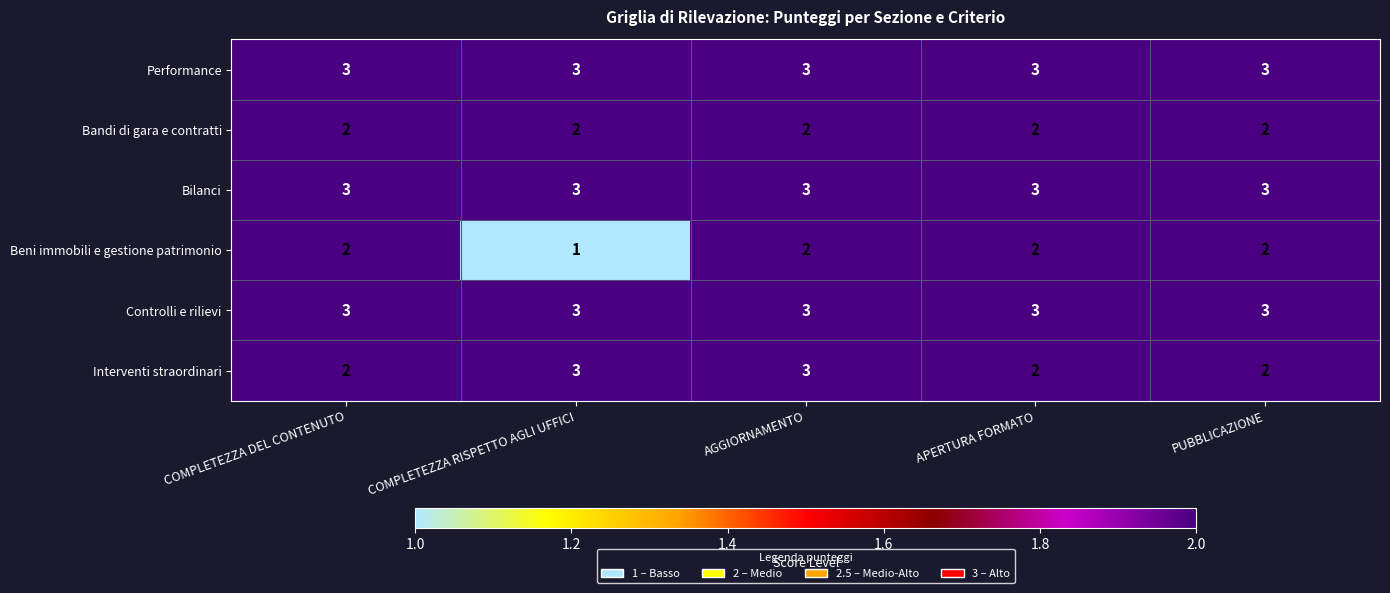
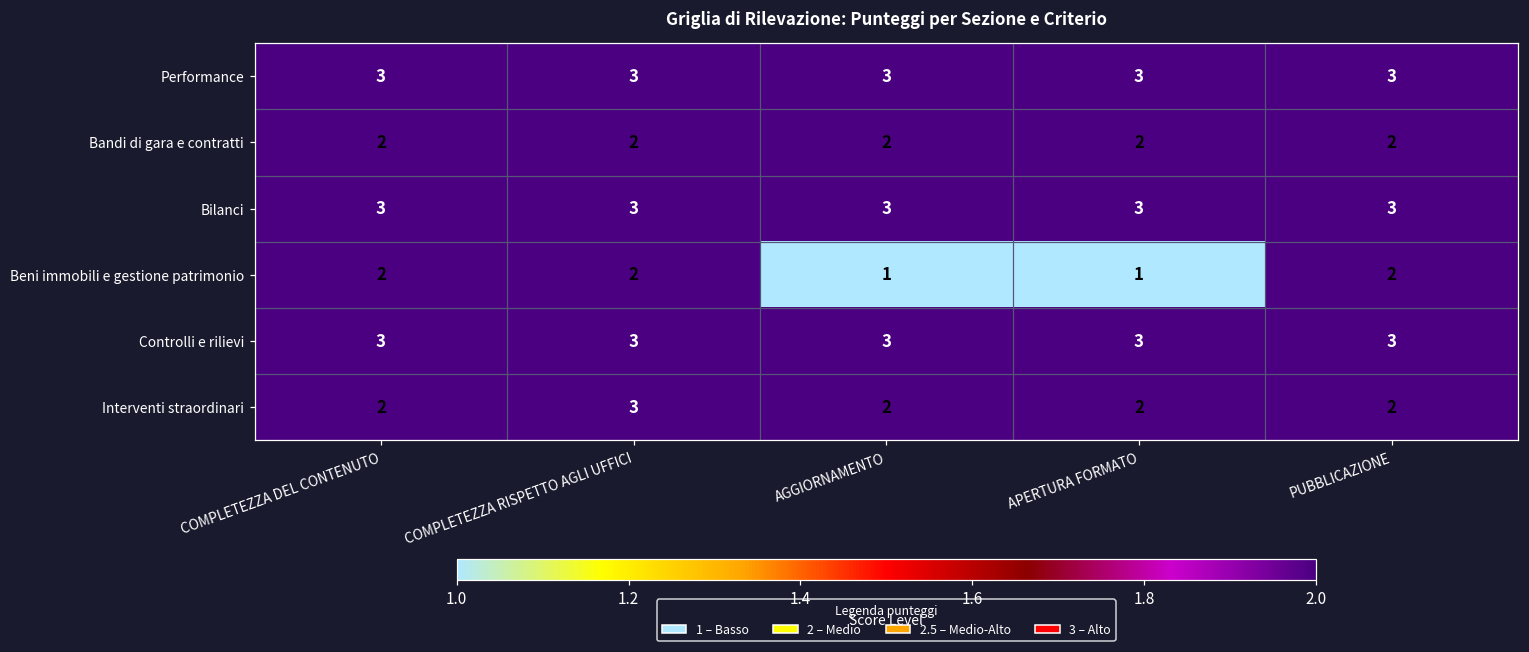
Beni immobili e gestione patrimonio, COMPLETEZZA RISPETTO AGLI UFFICI: 1 -> 2
Beni immobili e gestione patrimonio, AGGIORNAMENTO: 2 -> 1
Beni immobili e gestione patrimonio, APERTURA FORMATO: 2 -> 1
Interventi straordinari, AGGIORNAMENTO: 3 -> 2
